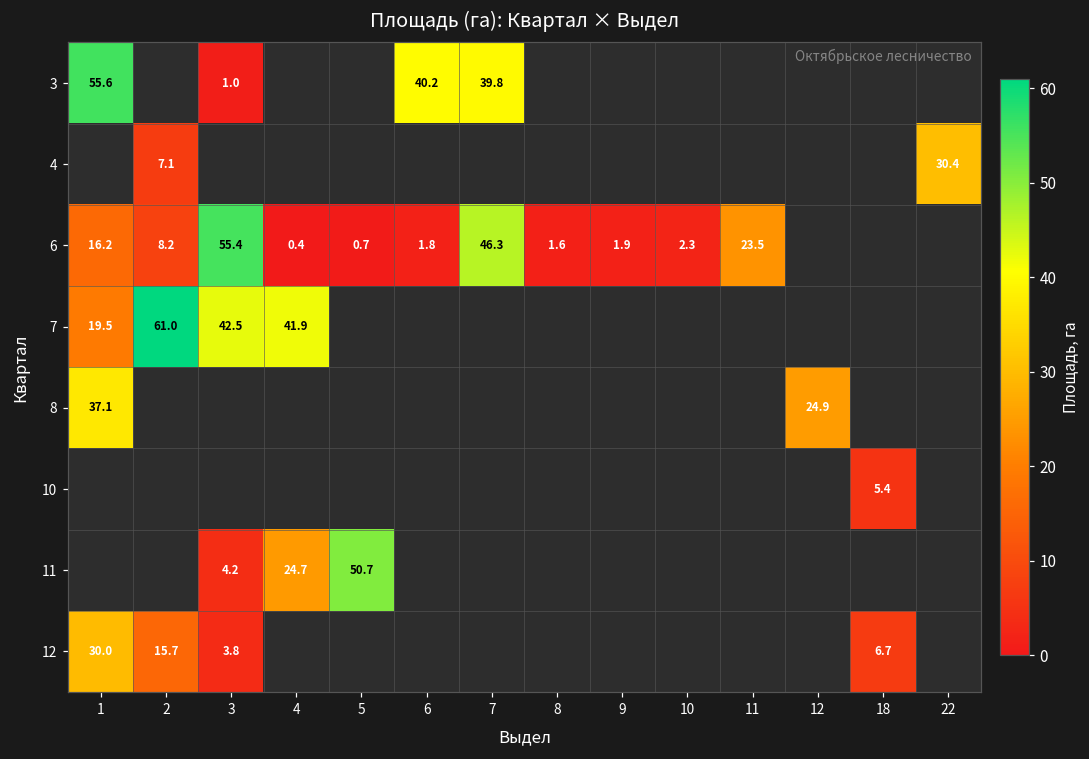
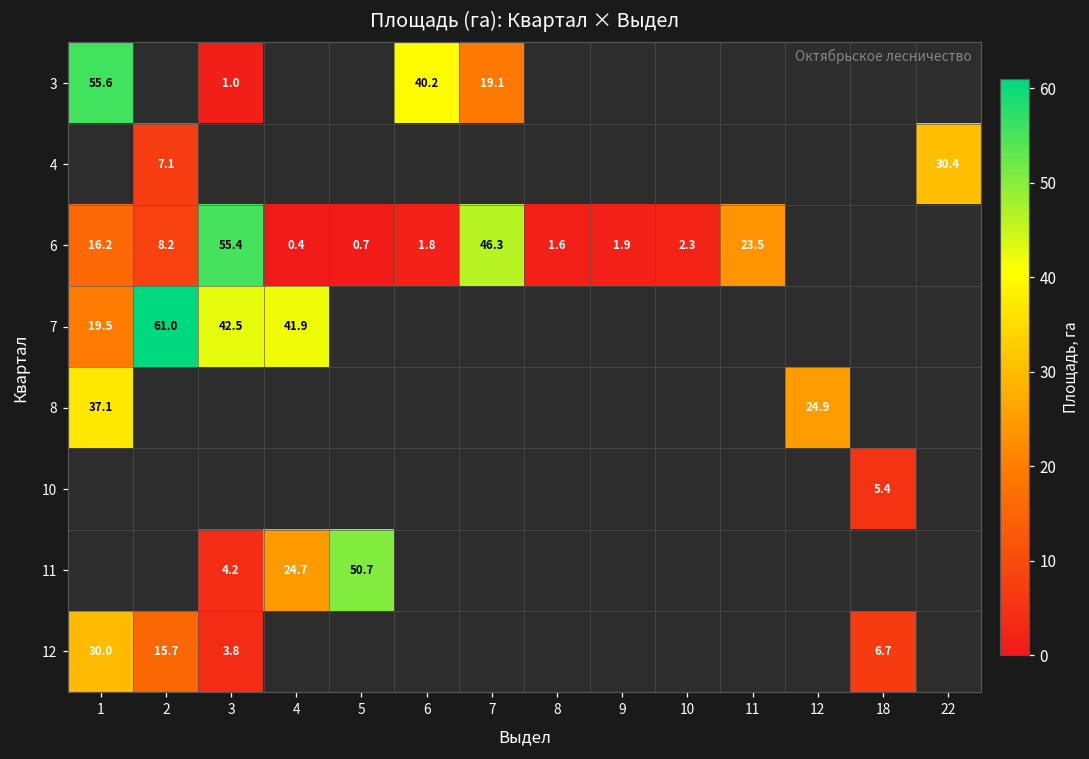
3, 7: 39.8 -> 19.1
